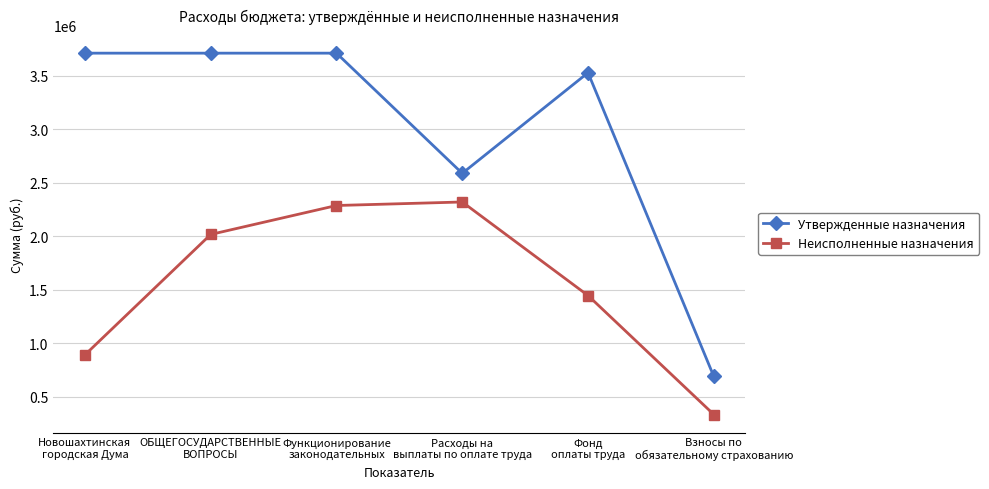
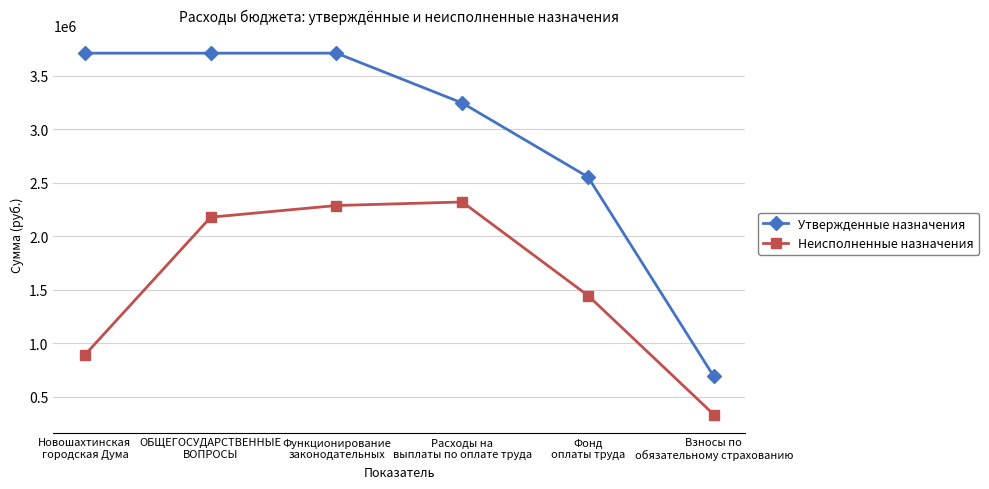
Неисполненные назначения, ОБЩЕГОСУДАРСТВЕННЫЕ ВОПРОСЫ: 2020000 -> 2180000
Утвержденные назначения, Расходы на выплаты по оплате труда: 2590000 -> 3250000
Утвержденные назначения, Фонд оплаты труда: 3530000 -> 2550000
